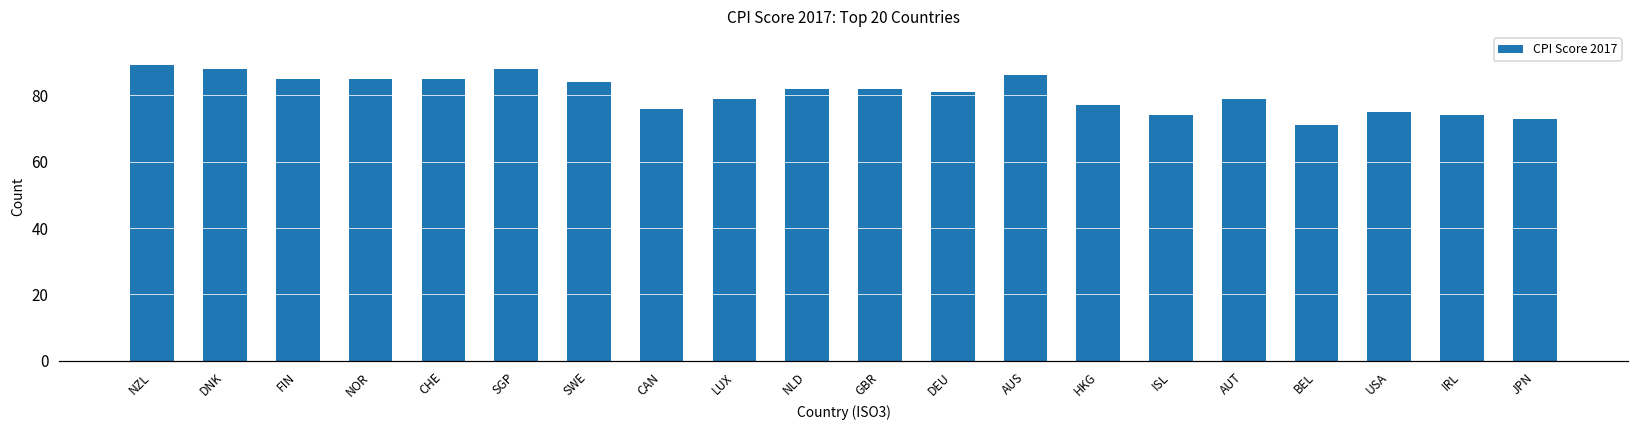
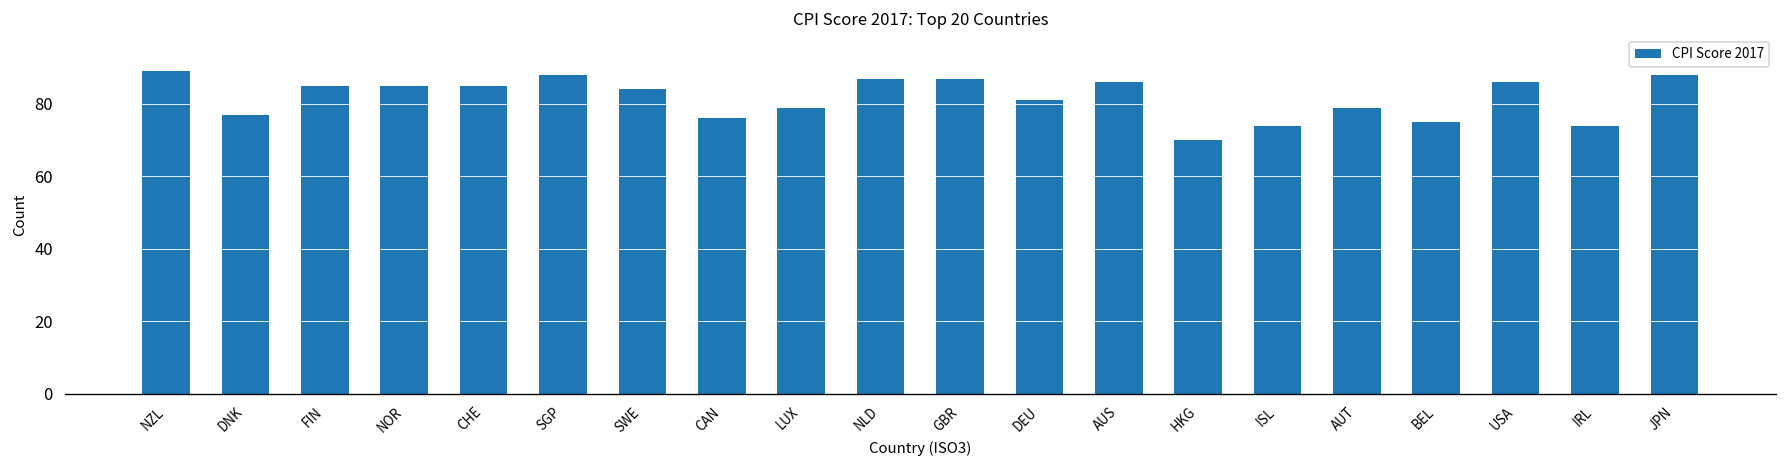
DNK: 88 -> 77
NLD: 82 -> 87
GBR: 82 -> 87
HKG: 77 -> 70
BEL: 71 -> 75
USA: 75 -> 86
JPN: 73 -> 88
